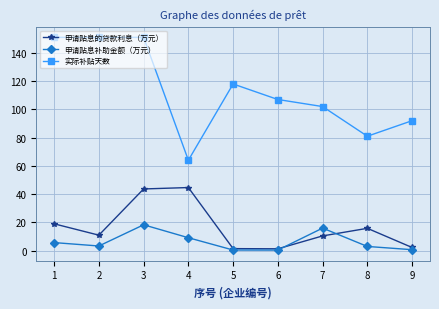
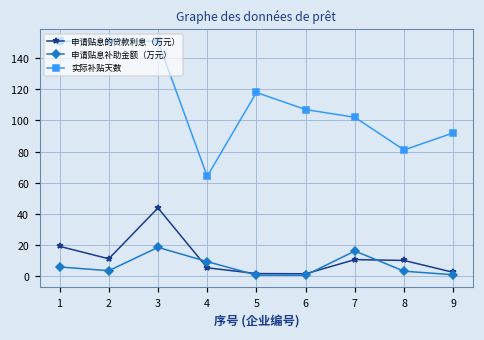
申请贴息的贷款利息（万元）, 4: 45 -> 5
申请贴息的贷款利息（万元）, 8: 16 -> 10
